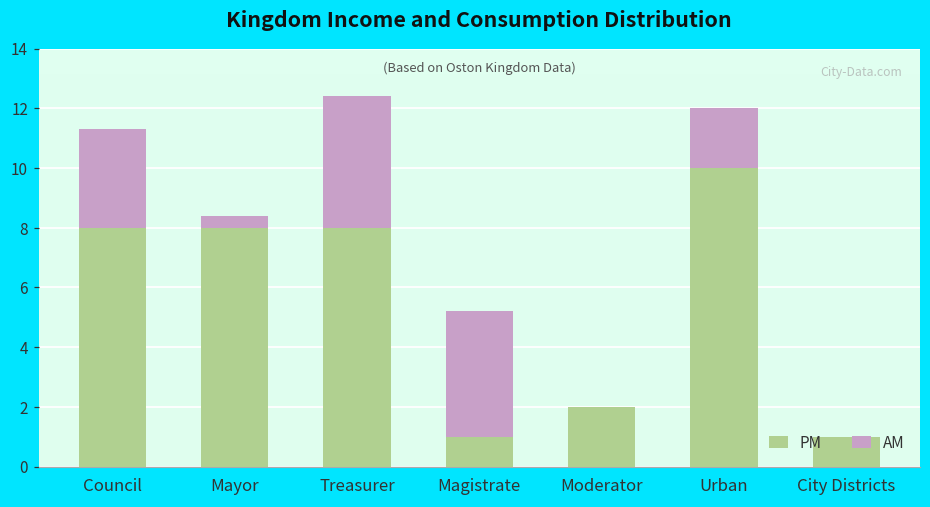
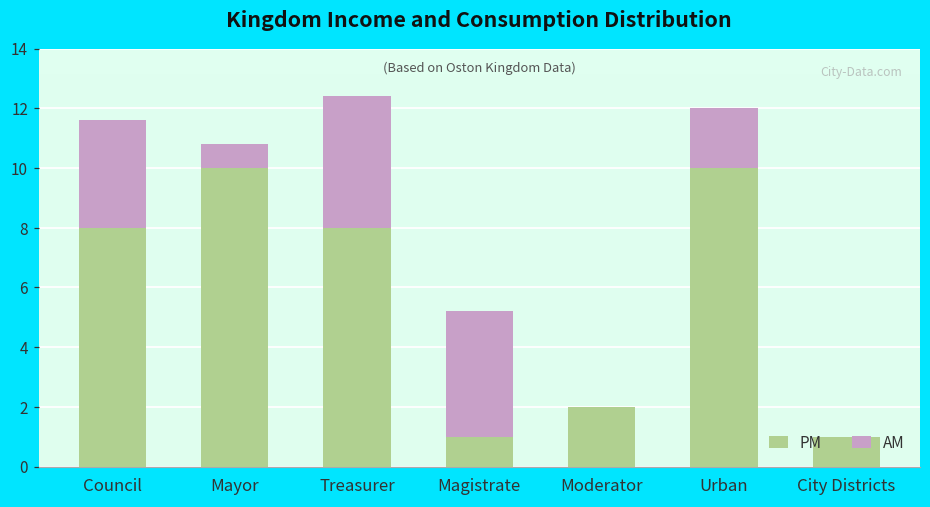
AM, Council: 3.3 -> 3.6
PM, Mayor: 8 -> 10
AM, Mayor: 0.4 -> 0.8
